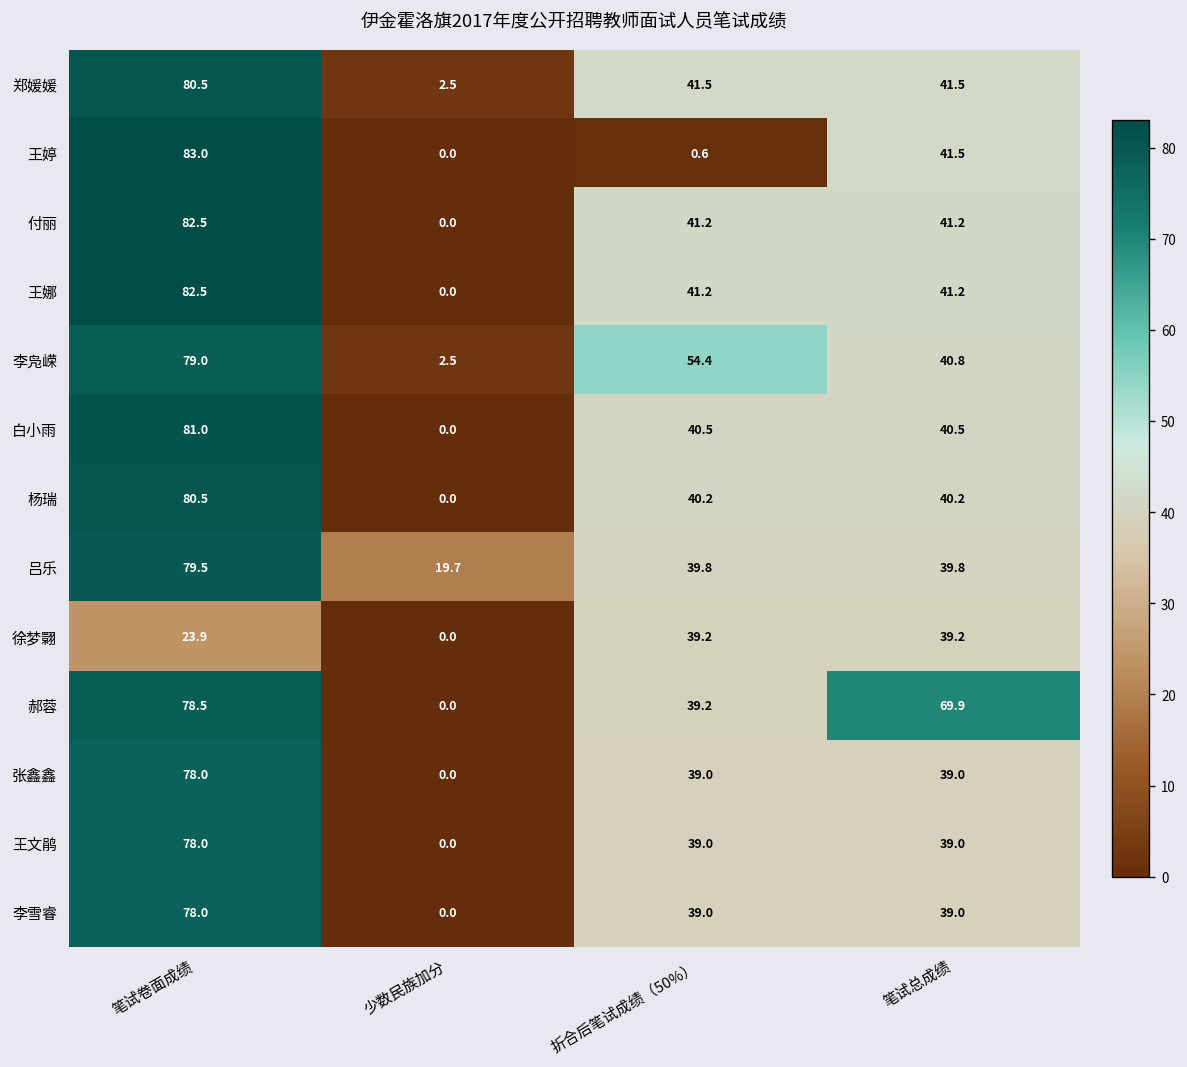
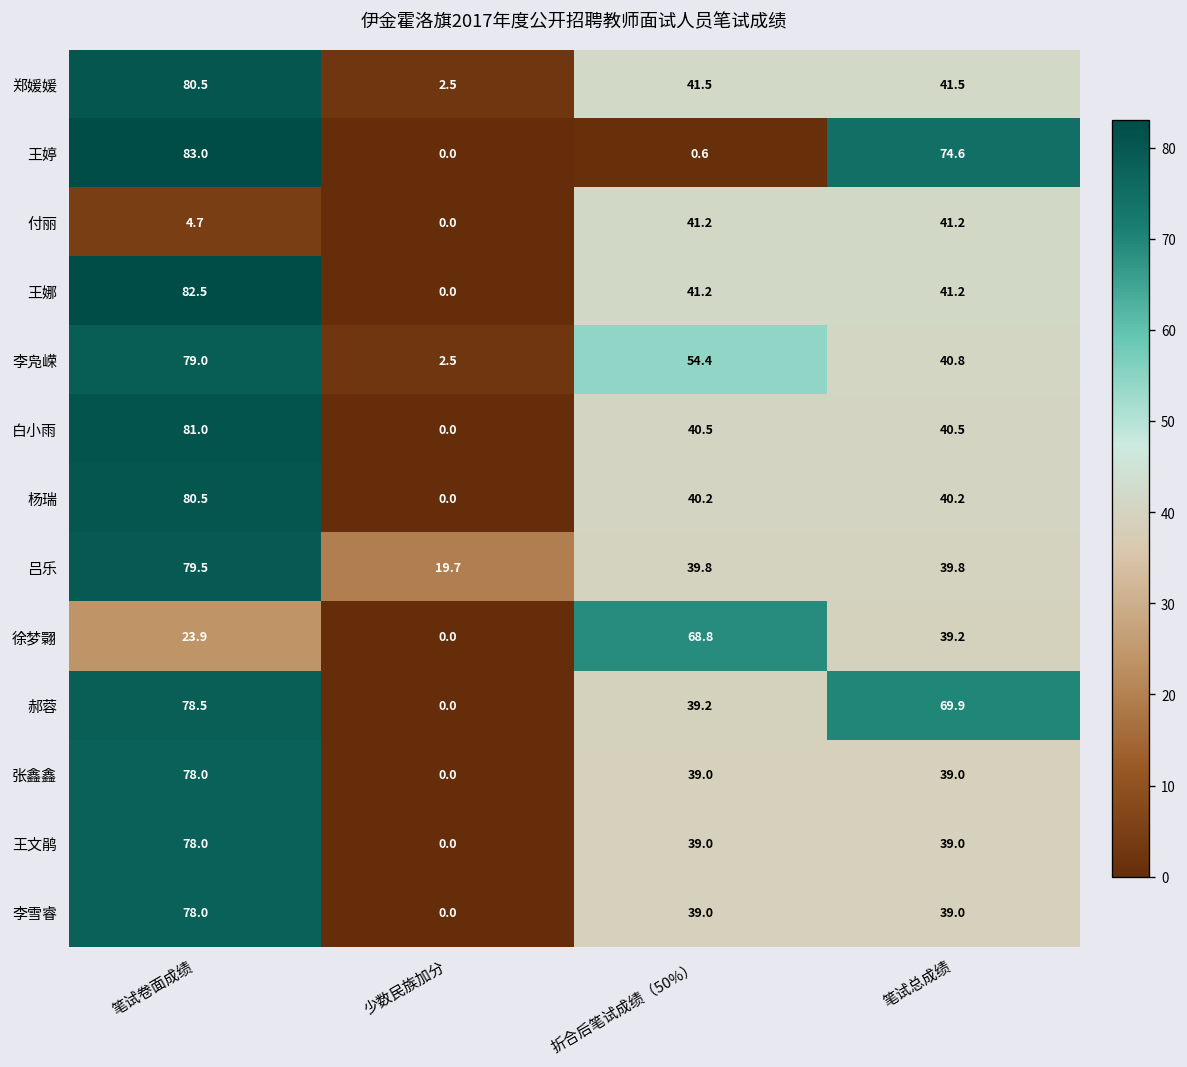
王婷, 笔试总成绩: 41.5 -> 74.6
付丽, 笔试卷面成绩: 82.5 -> 4.7
徐梦翾, 折合后笔试成绩（50%）: 39.2 -> 68.8
